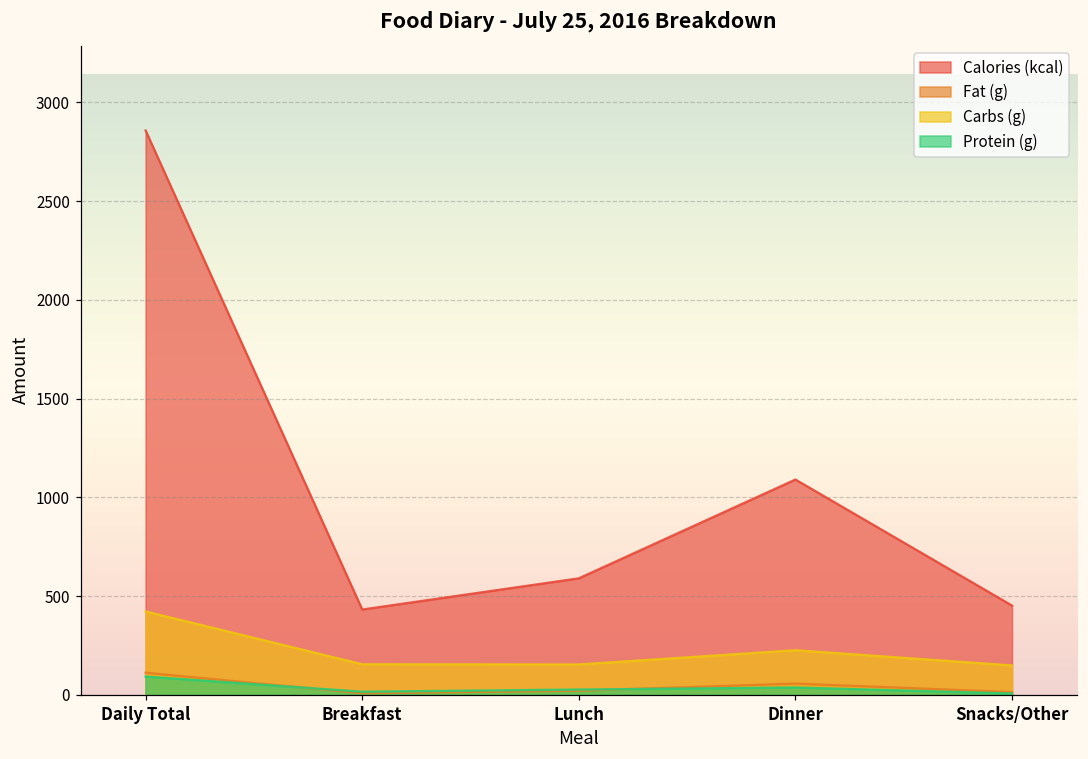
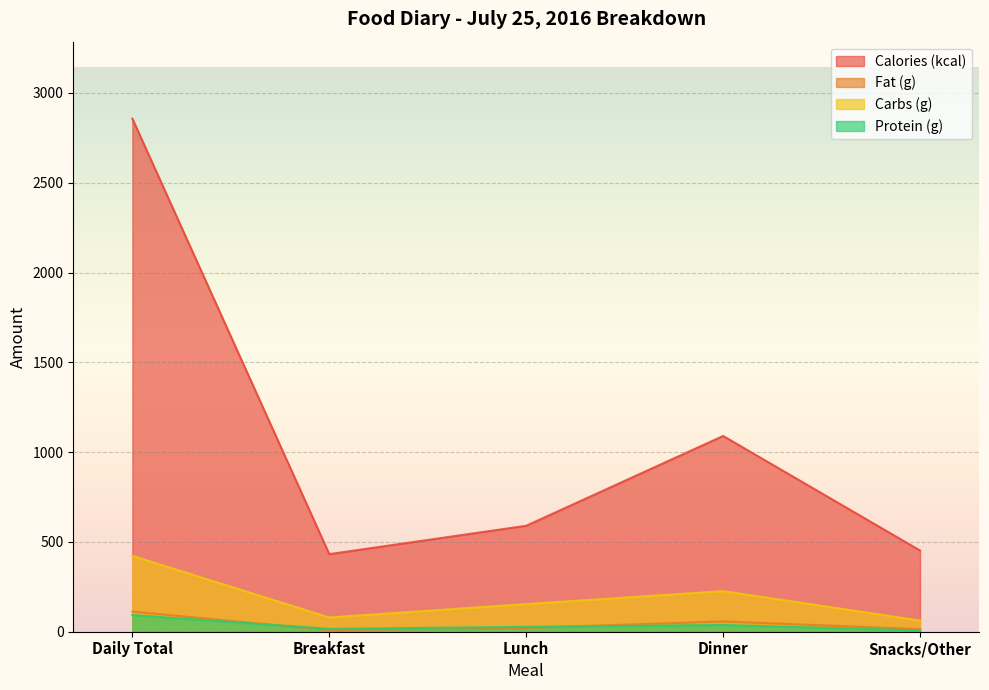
Carbs (g), Breakfast: 160 -> 80
Carbs (g), Snacks/Other: 150 -> 60
